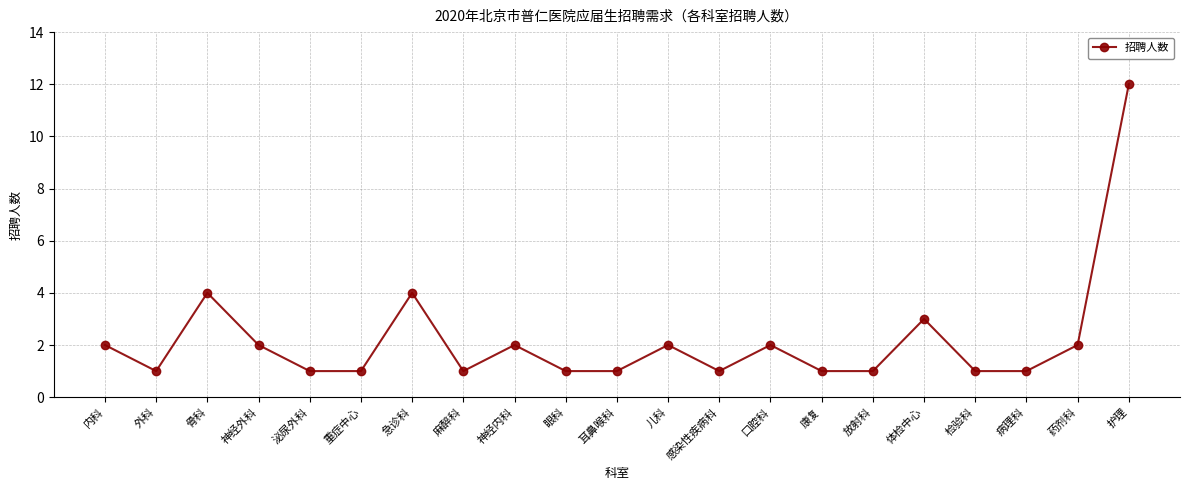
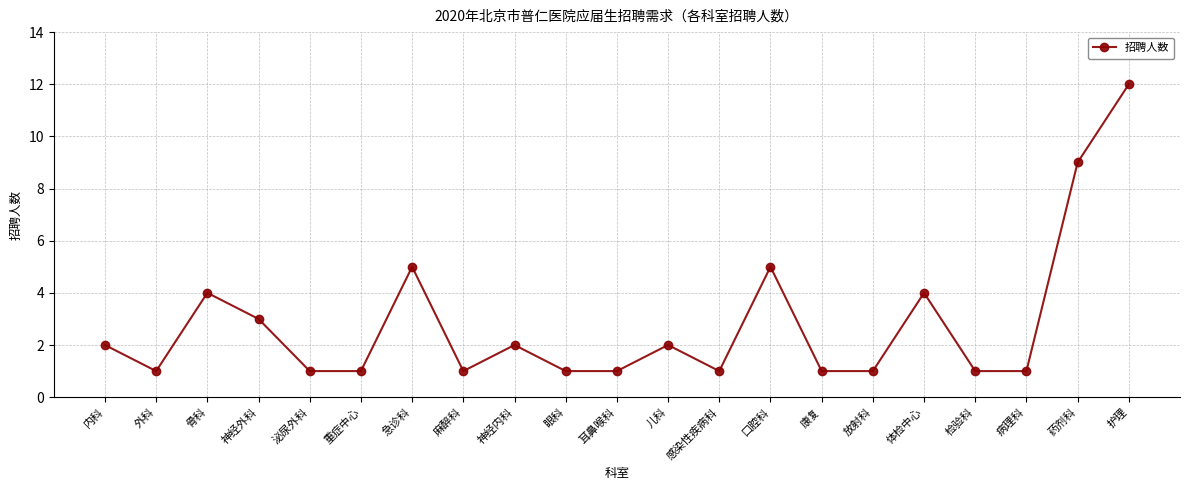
神经外科: 2 -> 3
急诊科: 4 -> 5
口腔科: 2 -> 5
体检中心: 3 -> 4
药剂科: 2 -> 9
